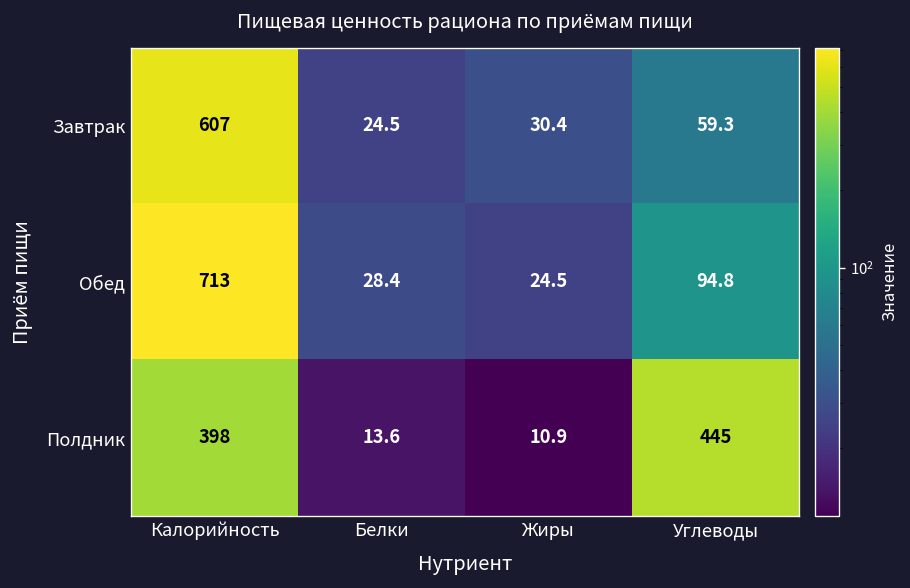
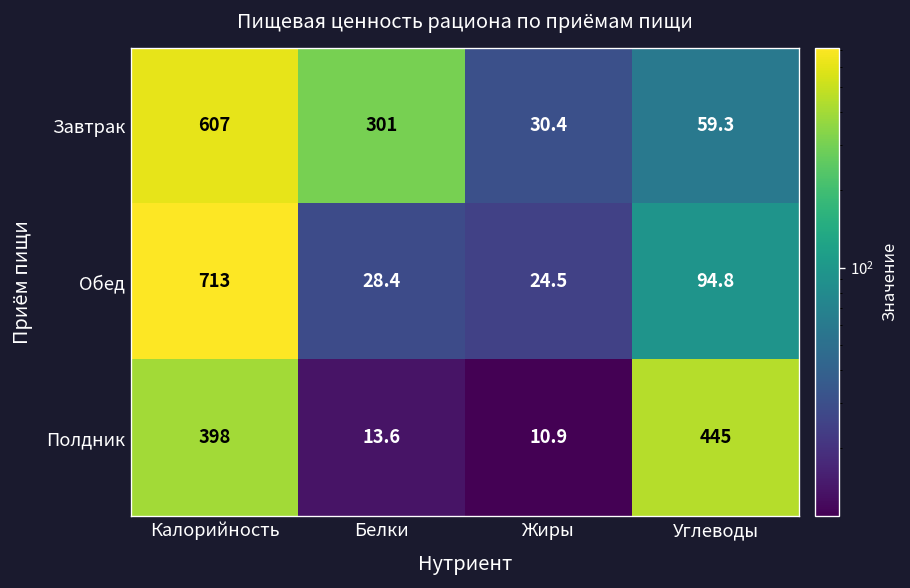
Завтрак, Белки: 24.5 -> 301
